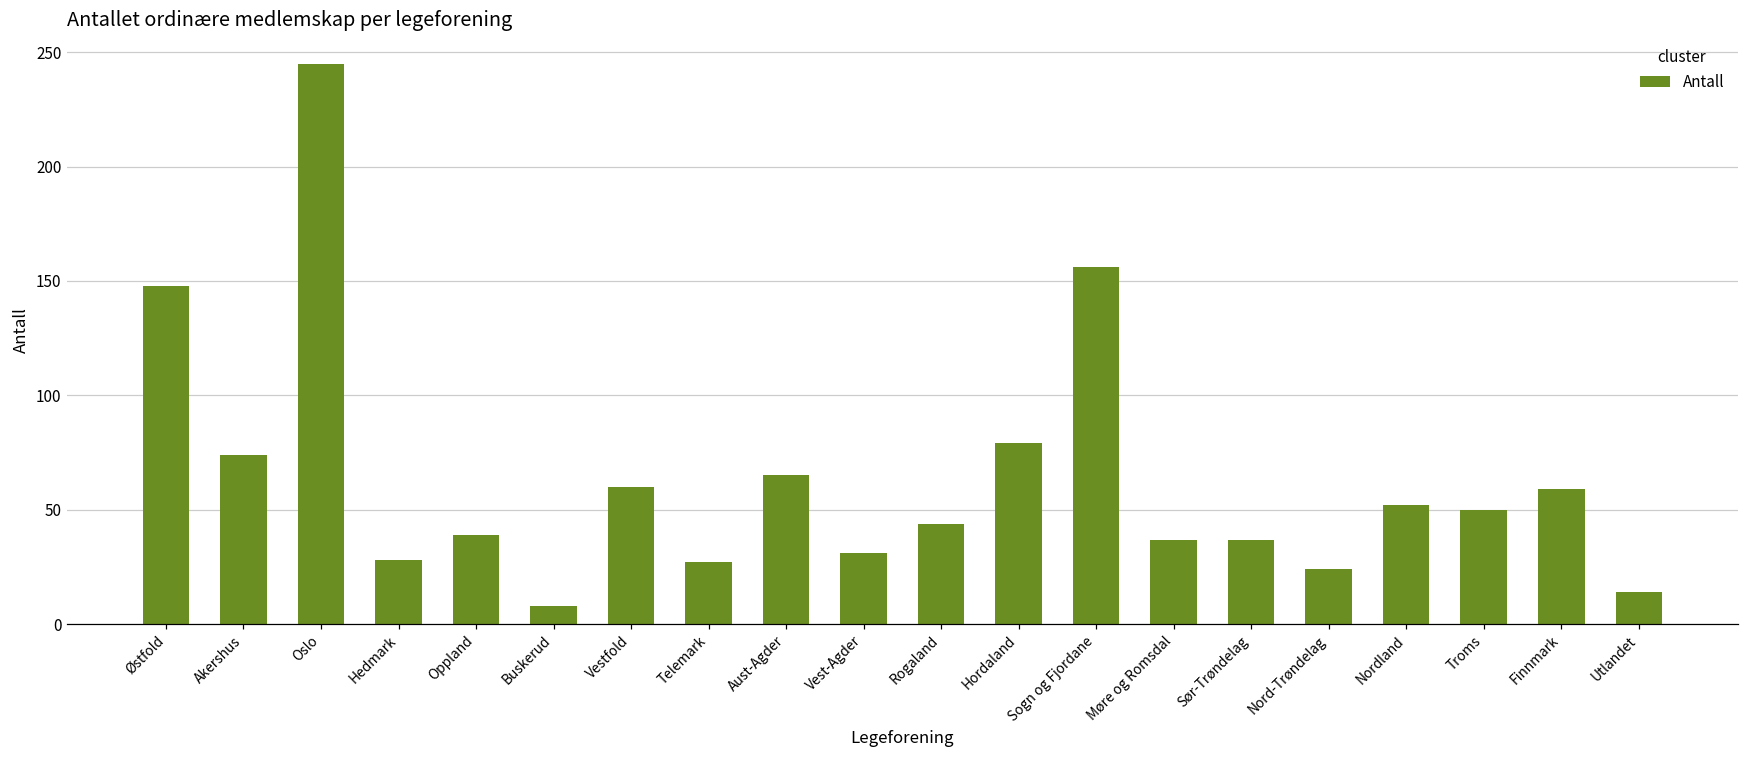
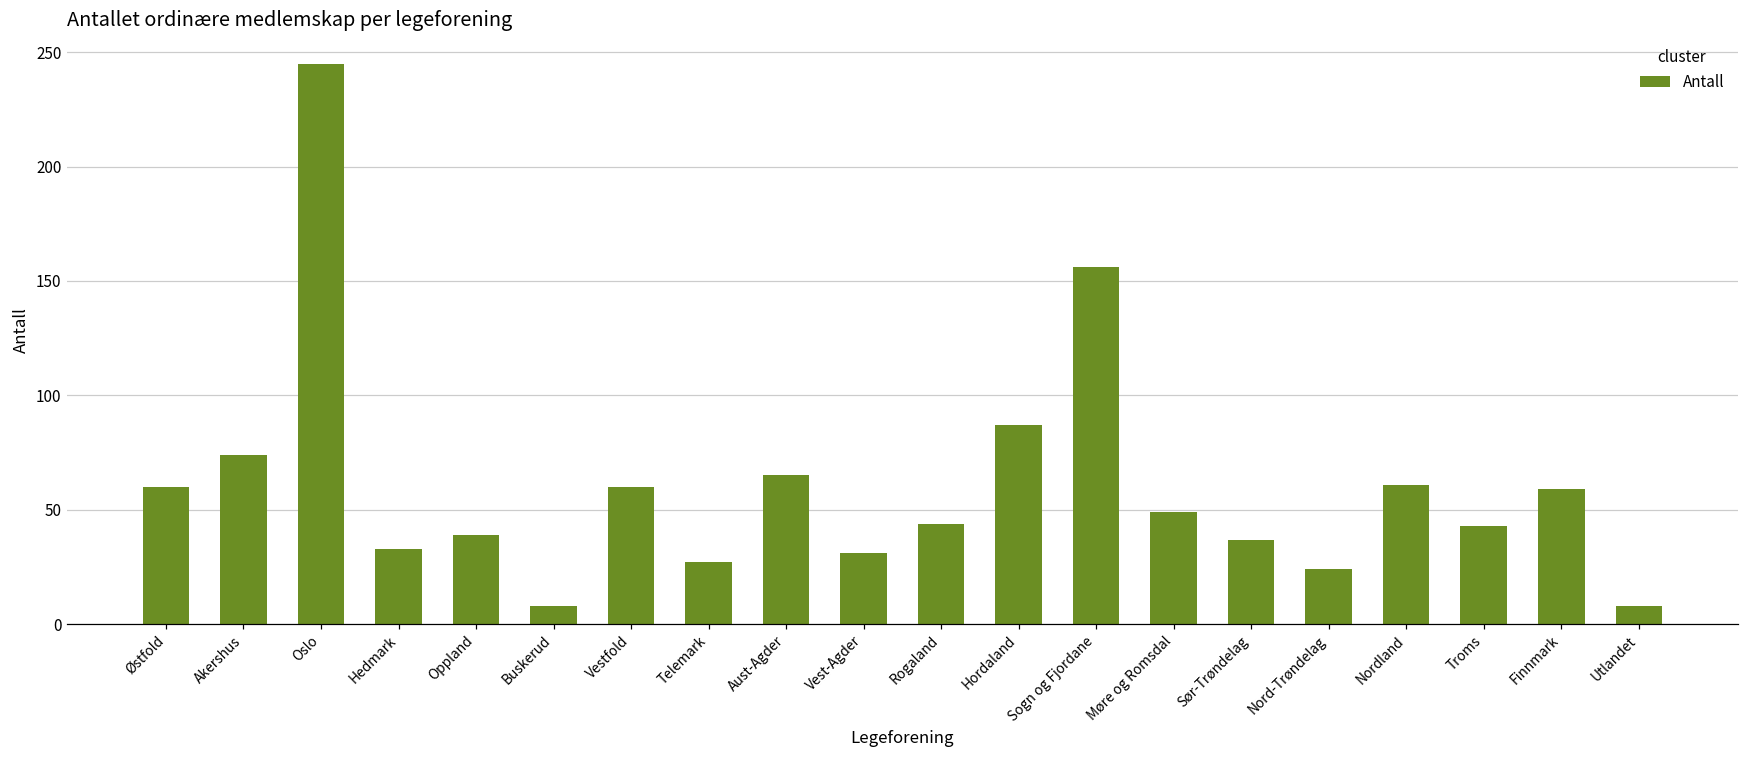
Østfold: 148 -> 60
Hedmark: 28 -> 33
Hordaland: 79 -> 87
Møre og Romsdal: 37 -> 49
Nordland: 52 -> 61
Troms: 50 -> 43
Utlandet: 14 -> 8
